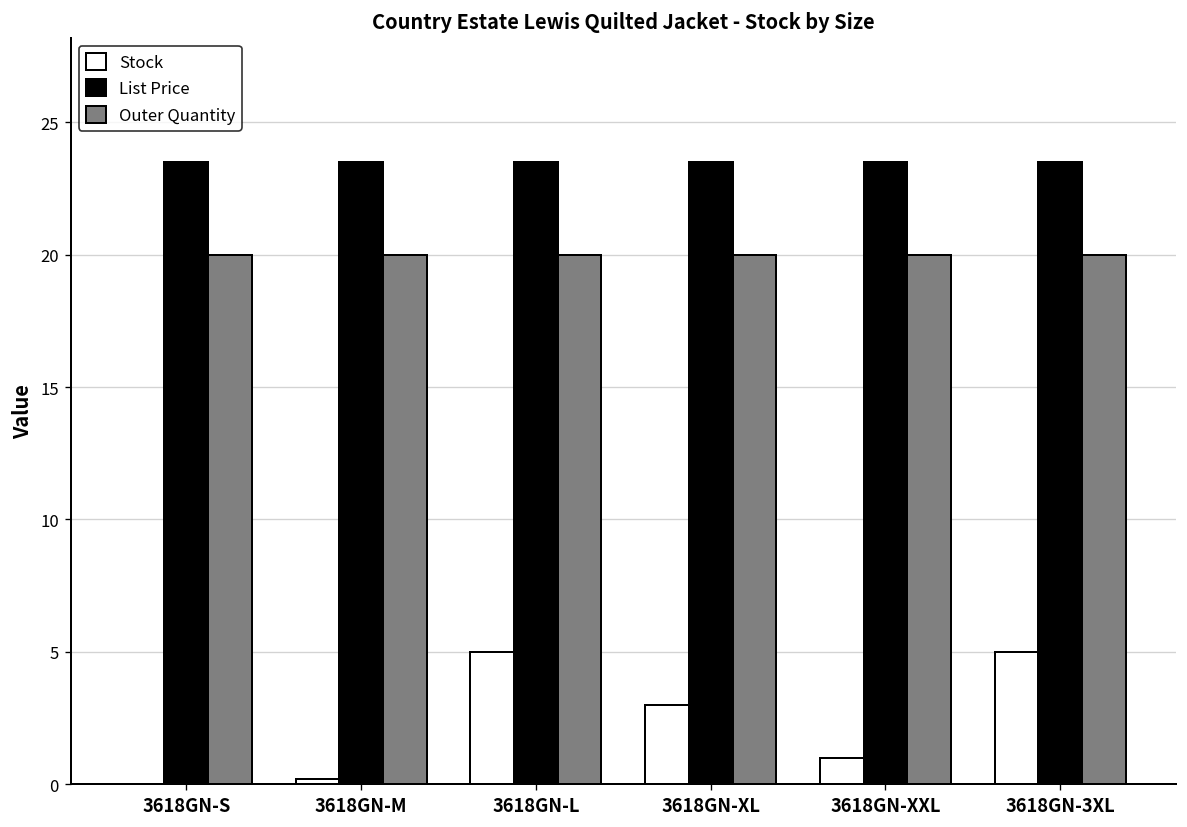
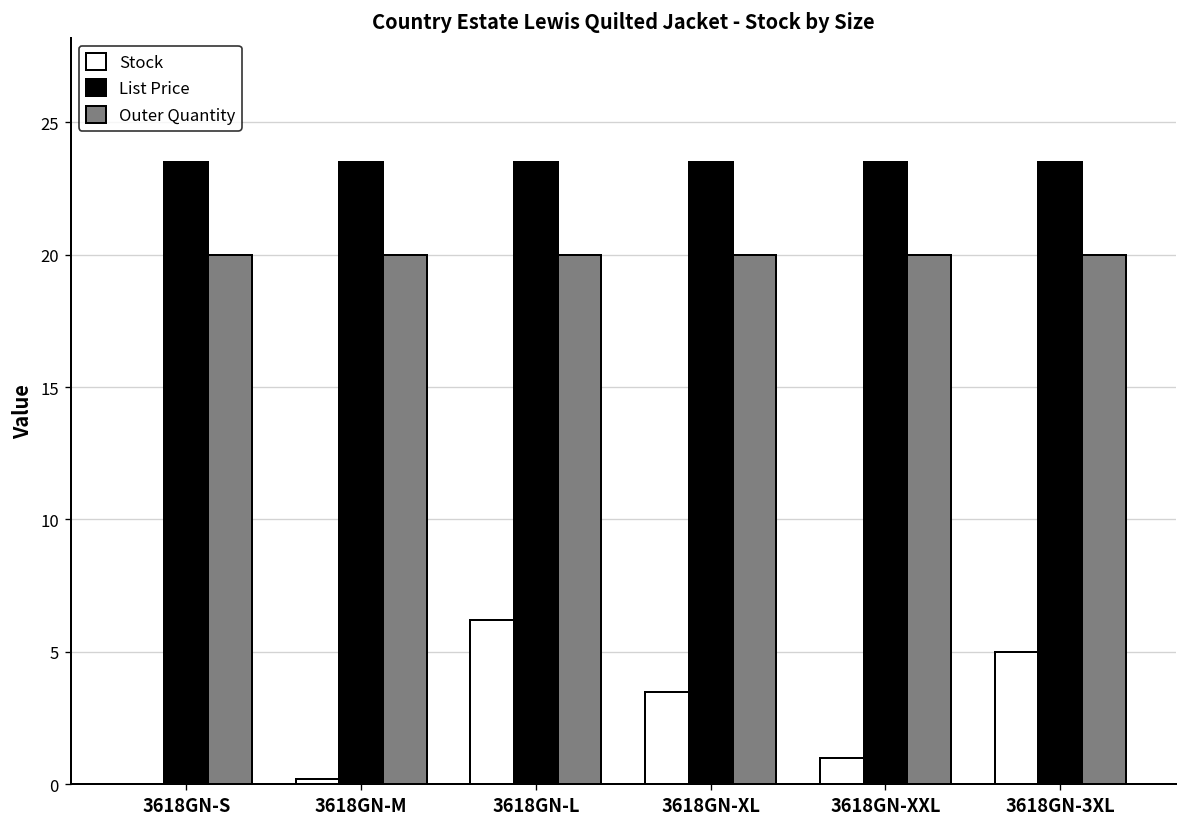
Stock, 3618GN-L: 5.0 -> 6.2
Stock, 3618GN-XL: 3.0 -> 3.5
